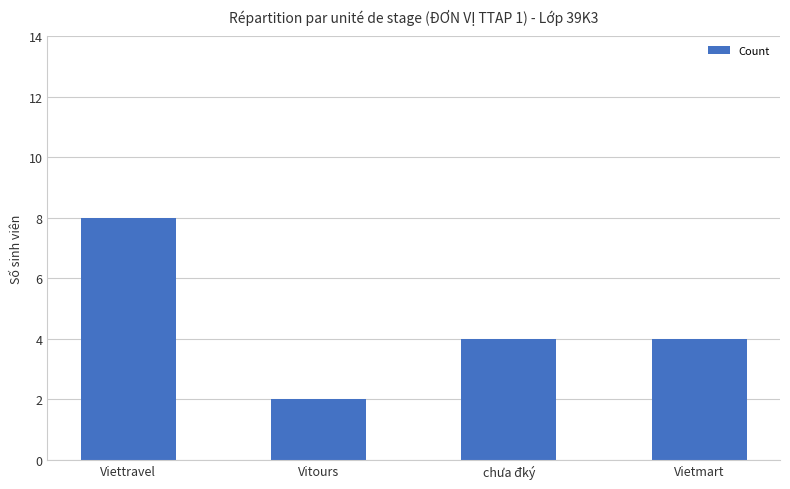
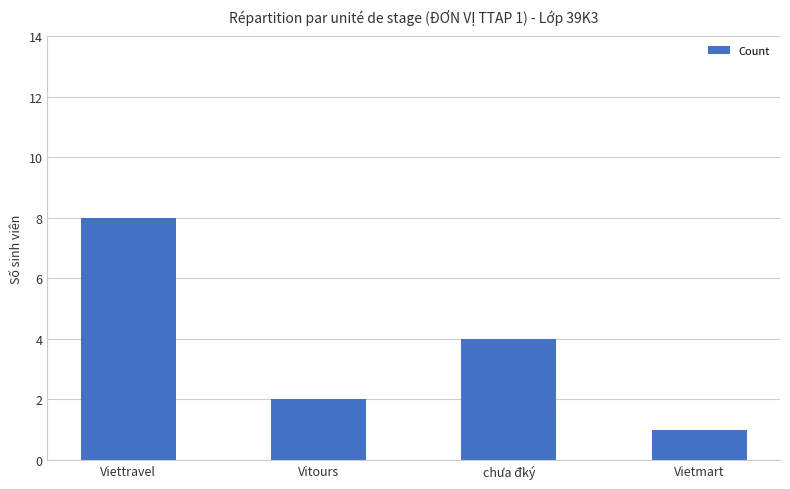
Vietmart: 4 -> 1
